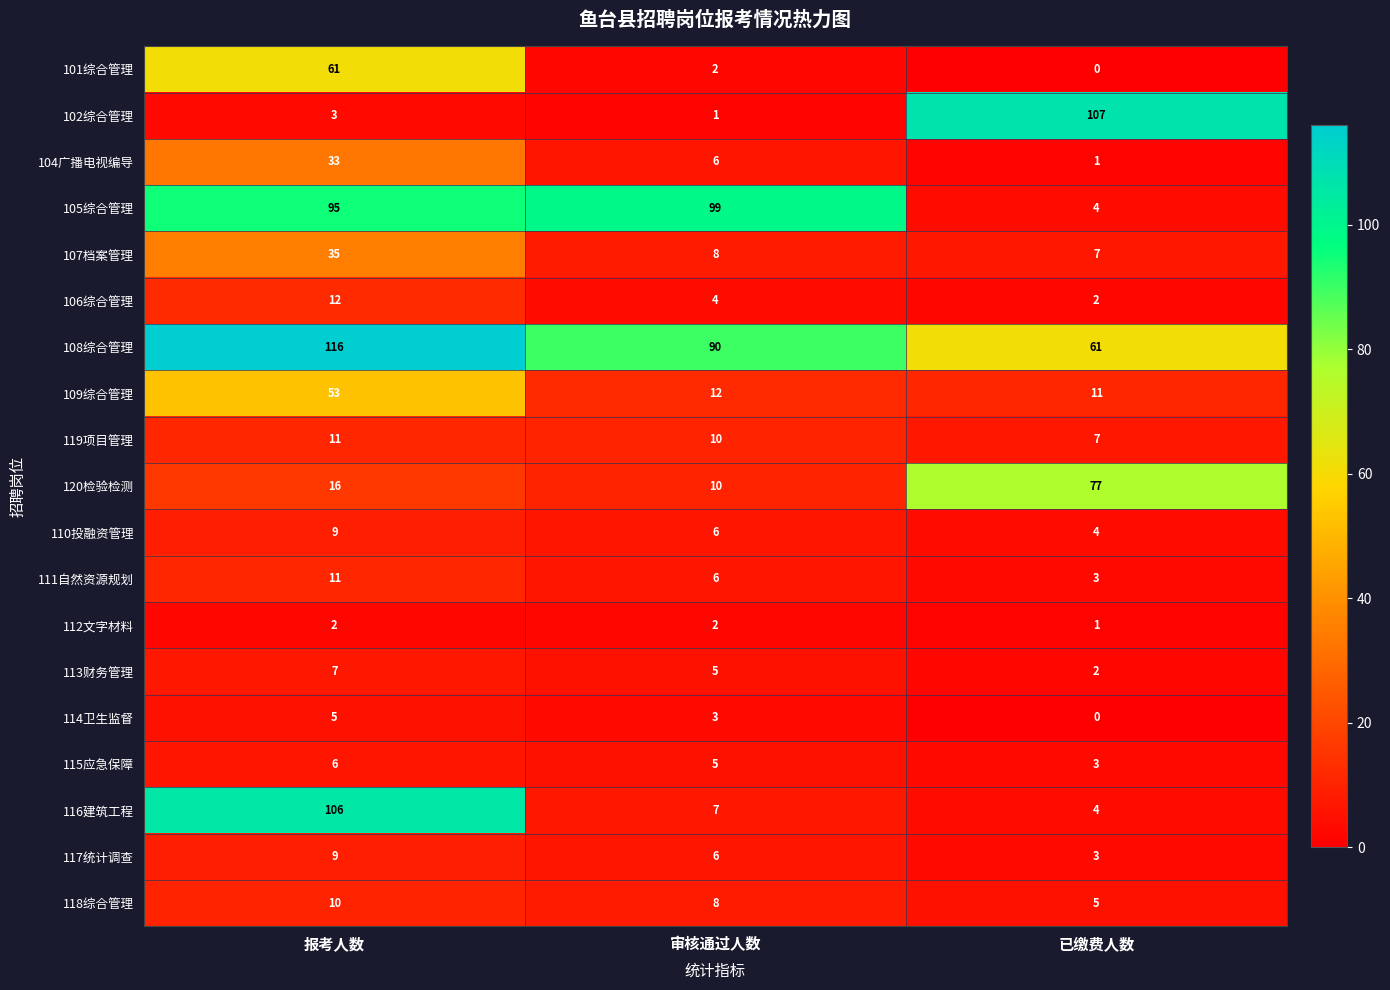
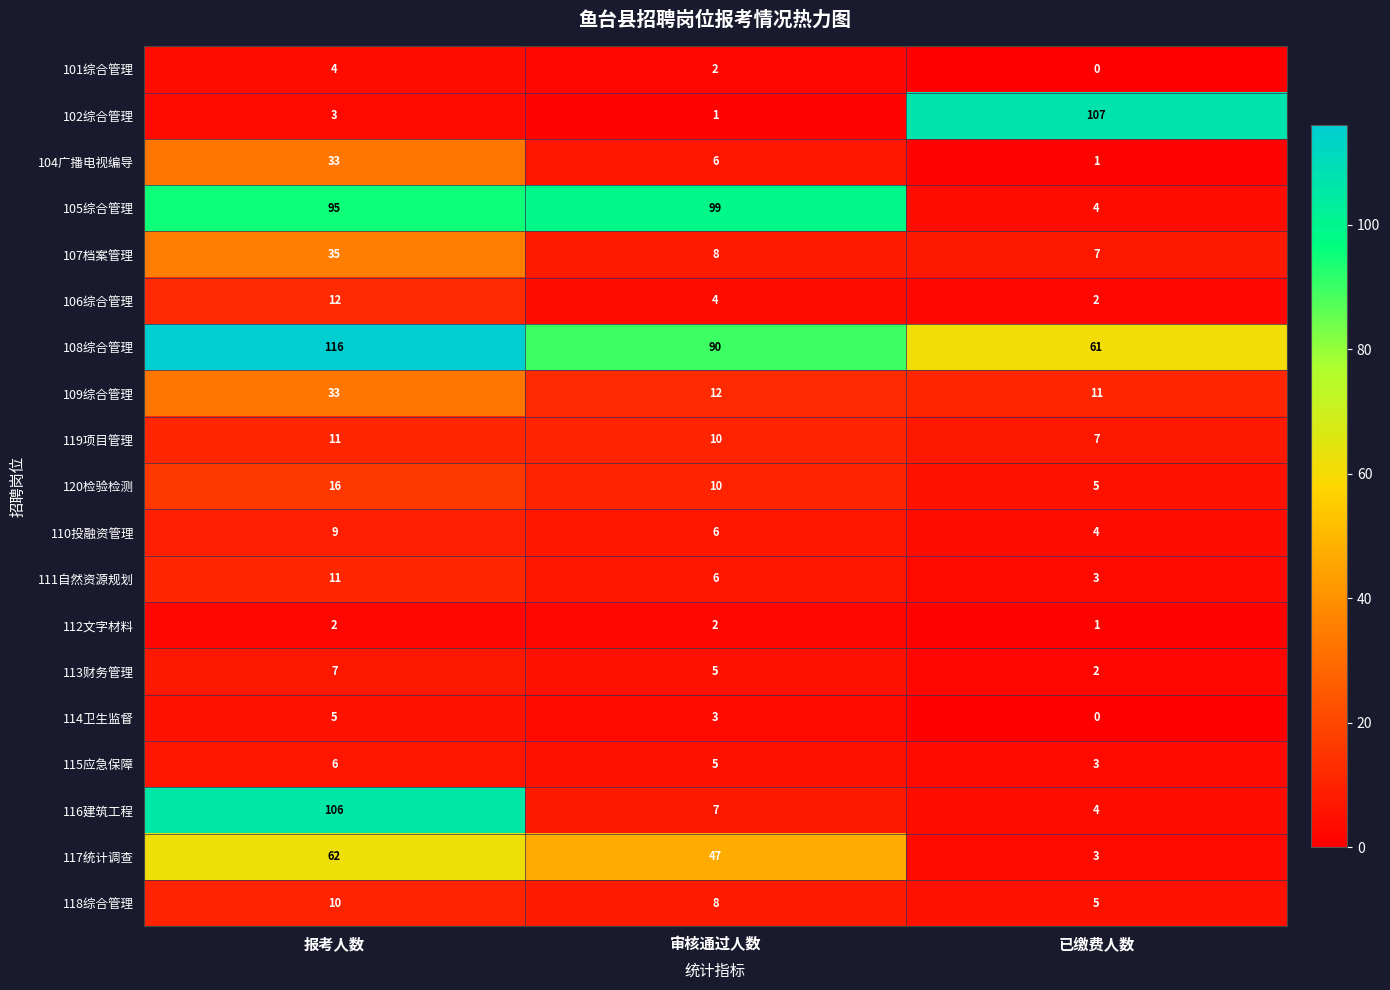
101综合管理, 报考人数: 61 -> 4
109综合管理, 报考人数: 53 -> 33
120检验检测, 已缴费人数: 77 -> 5
117统计调查, 报考人数: 9 -> 62
117统计调查, 审核通过人数: 6 -> 47
